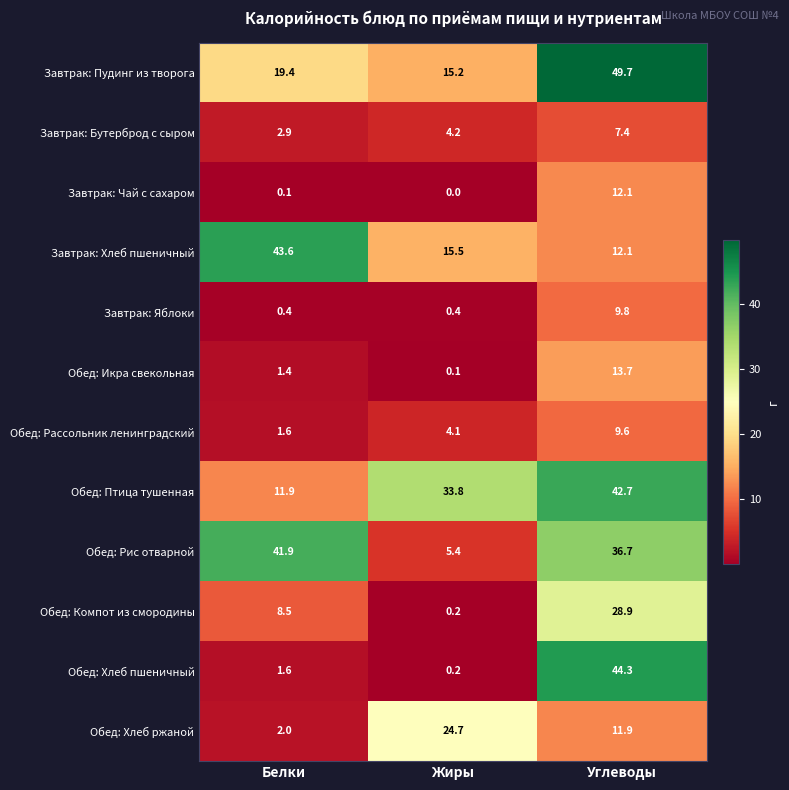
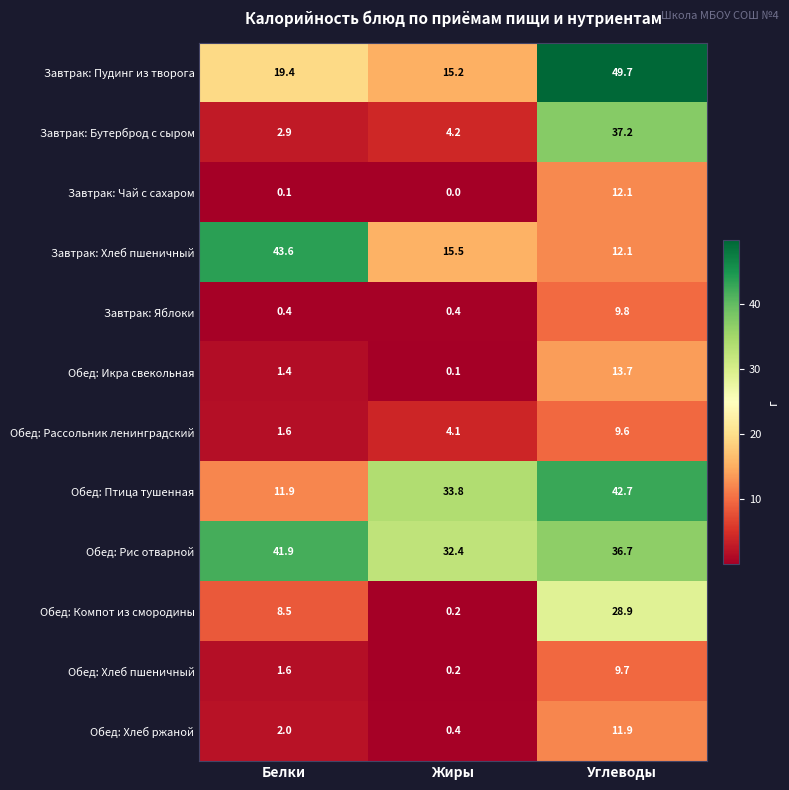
Завтрак: Бутерброд с сыром, Углеводы: 7.4 -> 37.2
Обед: Рис отварной, Жиры: 5.4 -> 32.4
Обед: Хлеб пшеничный, Углеводы: 44.3 -> 9.7
Обед: Хлеб ржаной, Жиры: 24.7 -> 0.4
